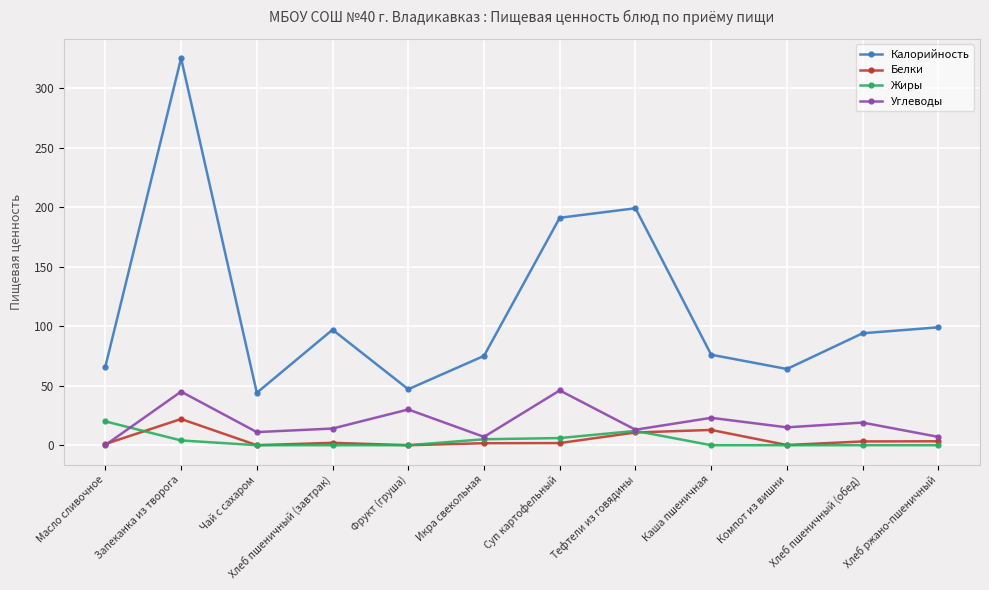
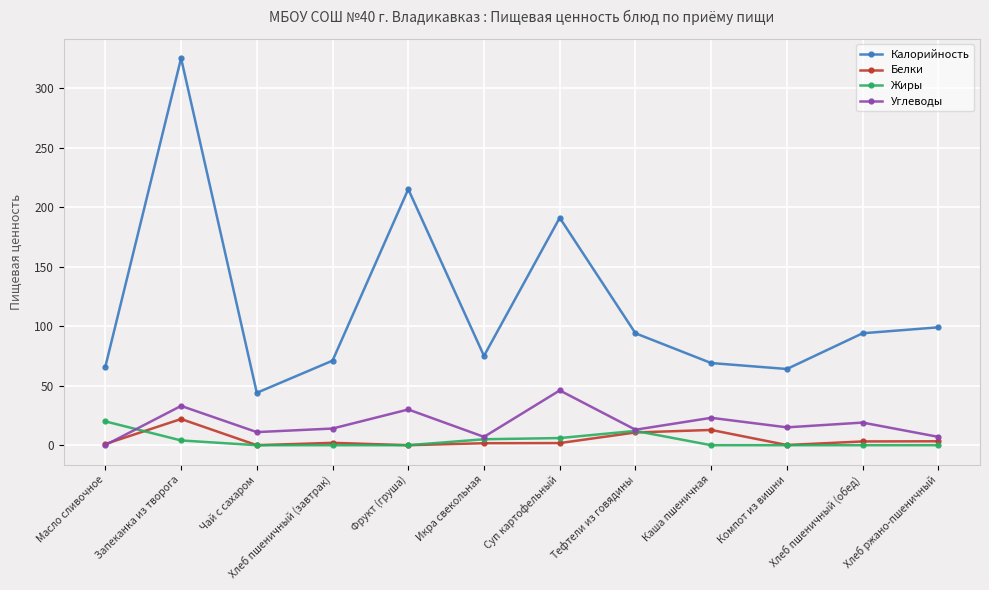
Углеводы, Запеканка из творога: 45 -> 33
Калорийность, Хлеб пшеничный (завтрак): 97 -> 71
Калорийность, Фрукт (груша): 47 -> 215
Калорийность, Тефтели из говядины: 199 -> 94
Калорийность, Каша пшеничная: 76 -> 69
